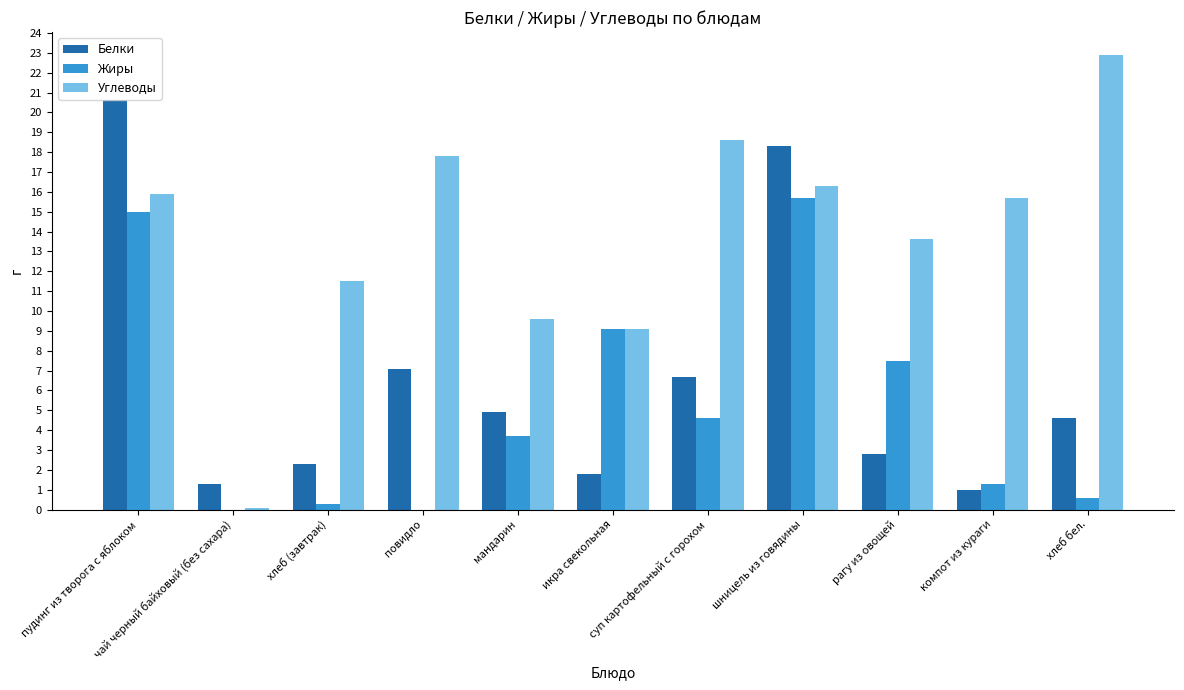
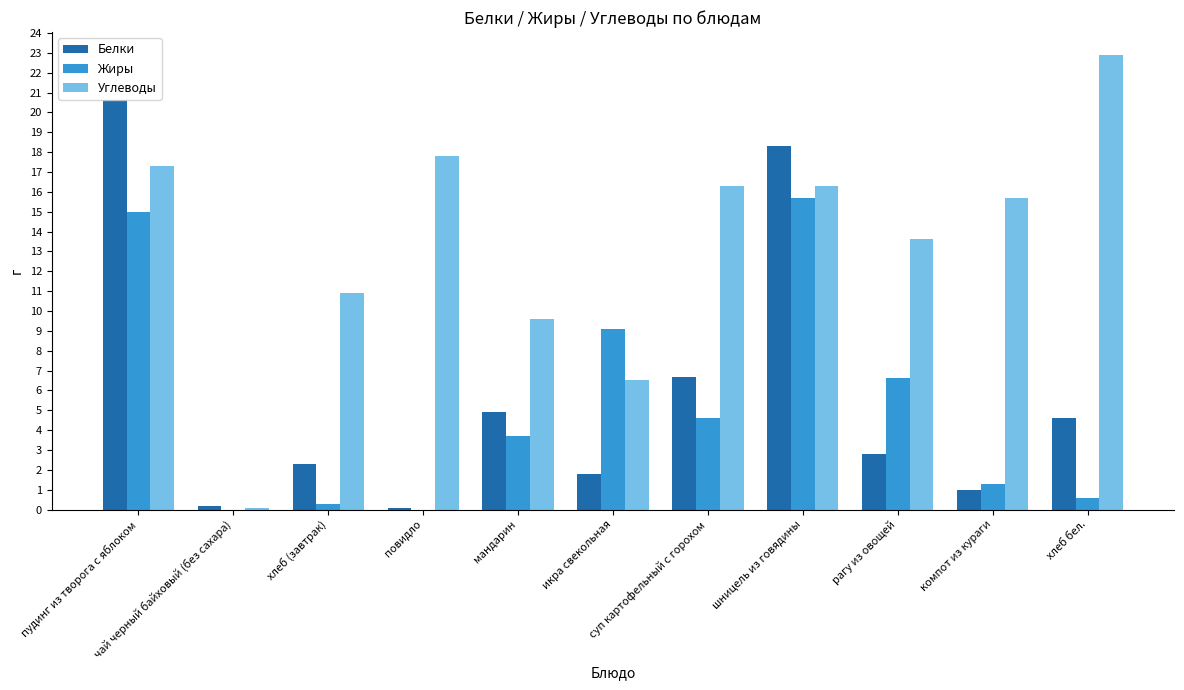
Углеводы, пудинг из творога с яблоком: 15.9 -> 17.3
Белки, чай черный байховый (без сахара): 1.3 -> 0.2
Углеводы, хлеб (завтрак): 11.5 -> 10.9
Белки, повидло: 7.1 -> 0.1
Углеводы, икра свекольная: 9.1 -> 6.5
Углеводы, суп картофельный с горохом: 18.6 -> 16.3
Жиры, рагу из овощей: 7.5 -> 6.6
